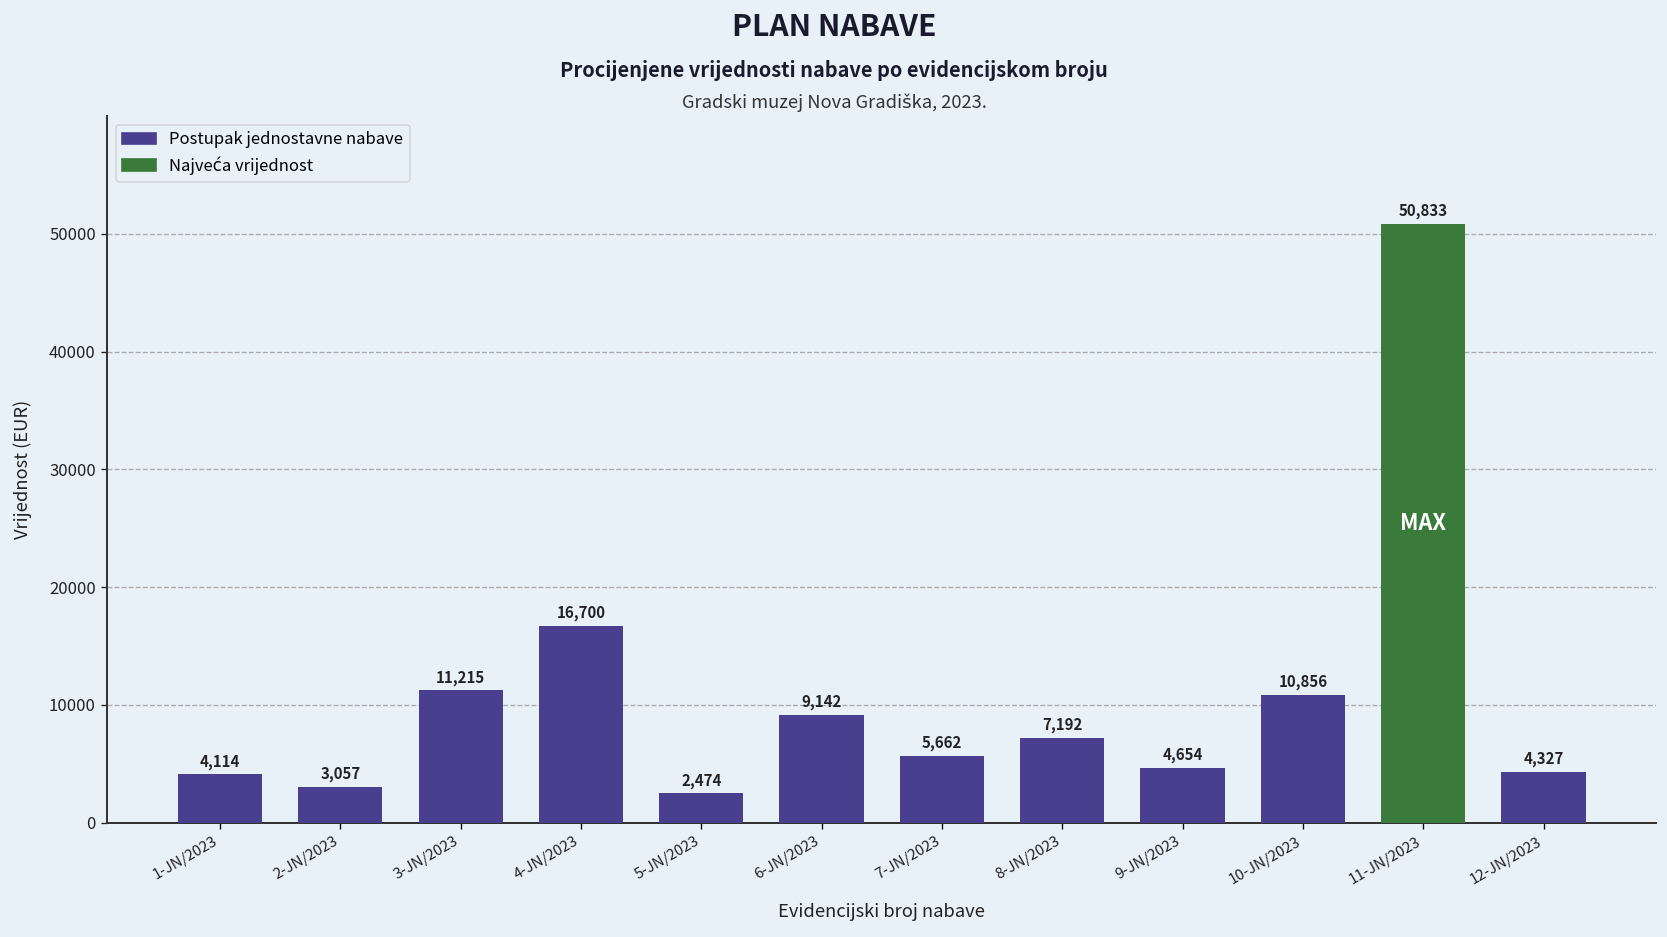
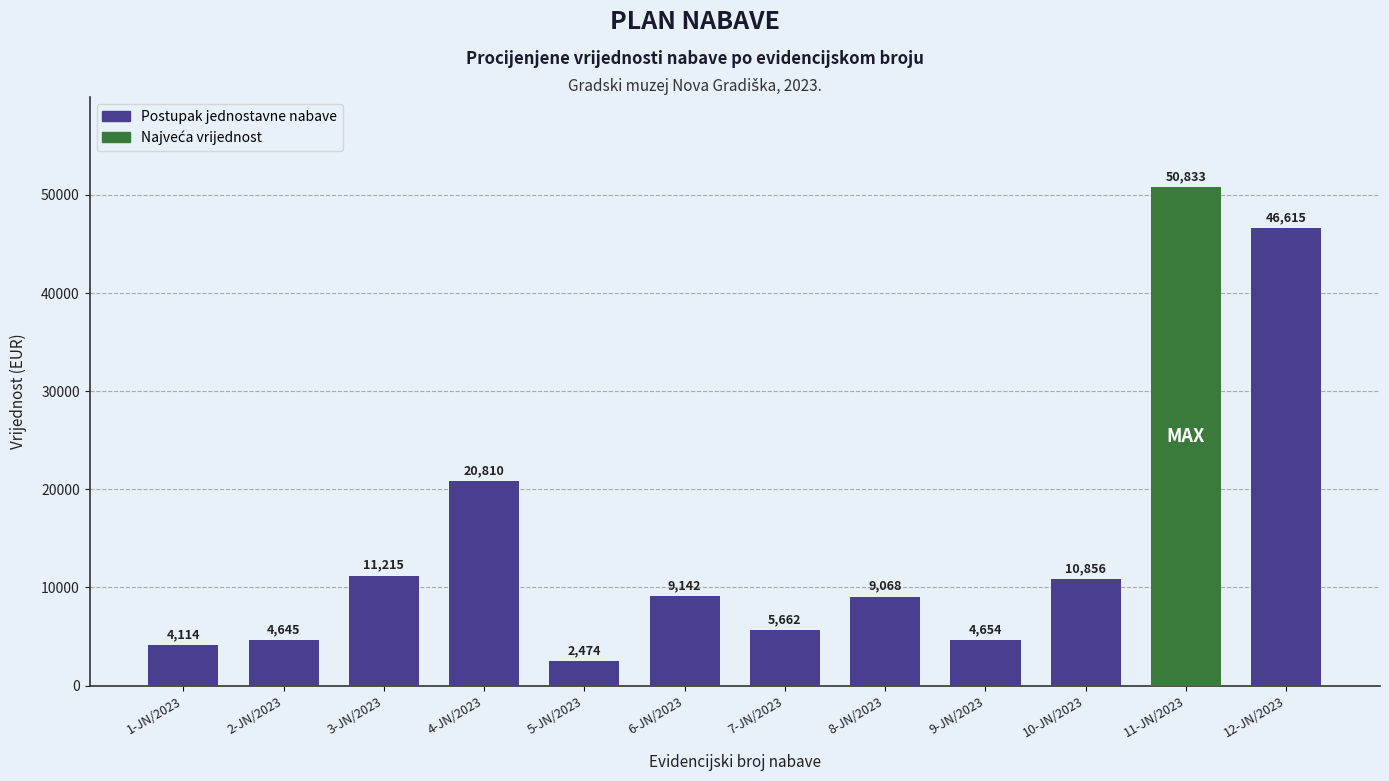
2-JN/2023: 3,057 -> 4,645
4-JN/2023: 16,700 -> 20,810
8-JN/2023: 7,192 -> 9,068
12-JN/2023: 4,327 -> 46,615
